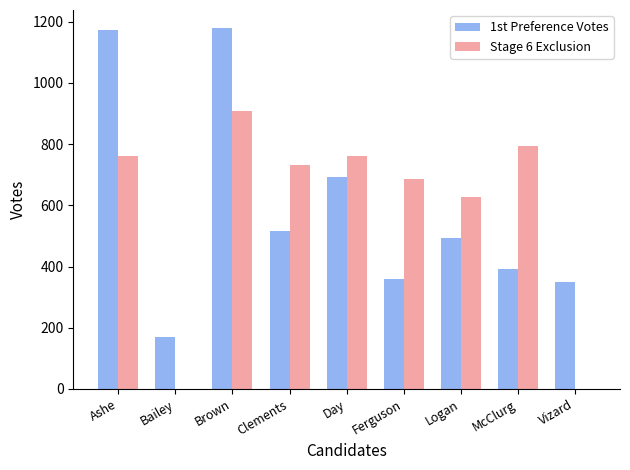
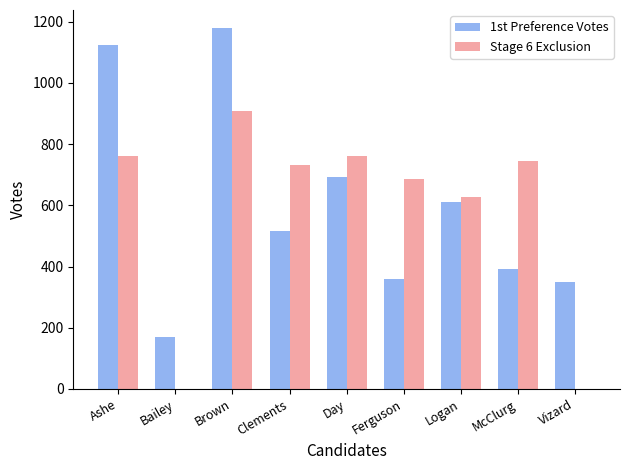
1st Preference Votes, Ashe: 1170 -> 1120
1st Preference Votes, Logan: 490 -> 610
Stage 6 Exclusion, McClurg: 790 -> 740
